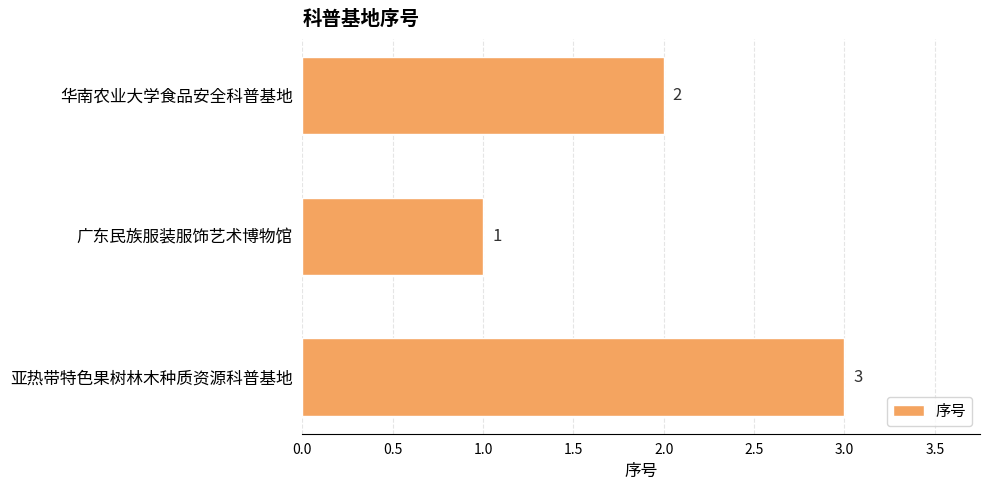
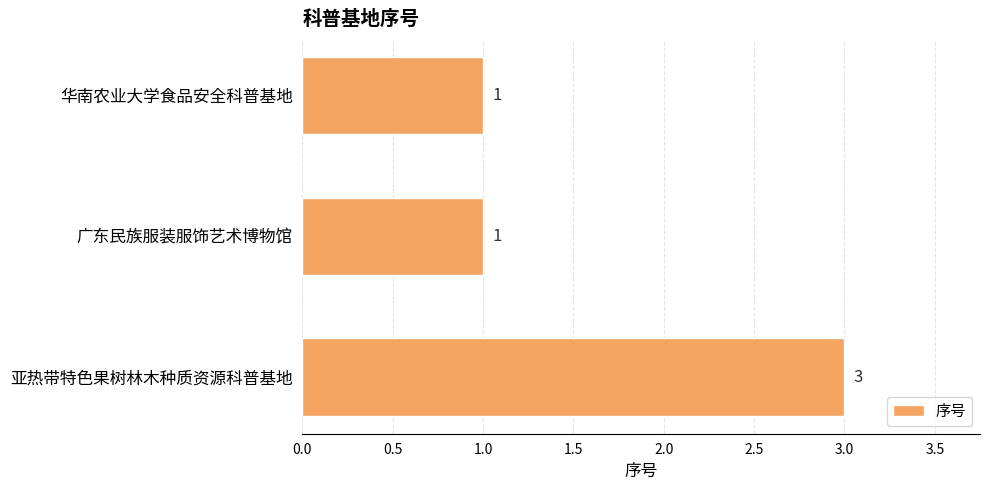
华南农业大学食品安全科普基地: 2 -> 1
